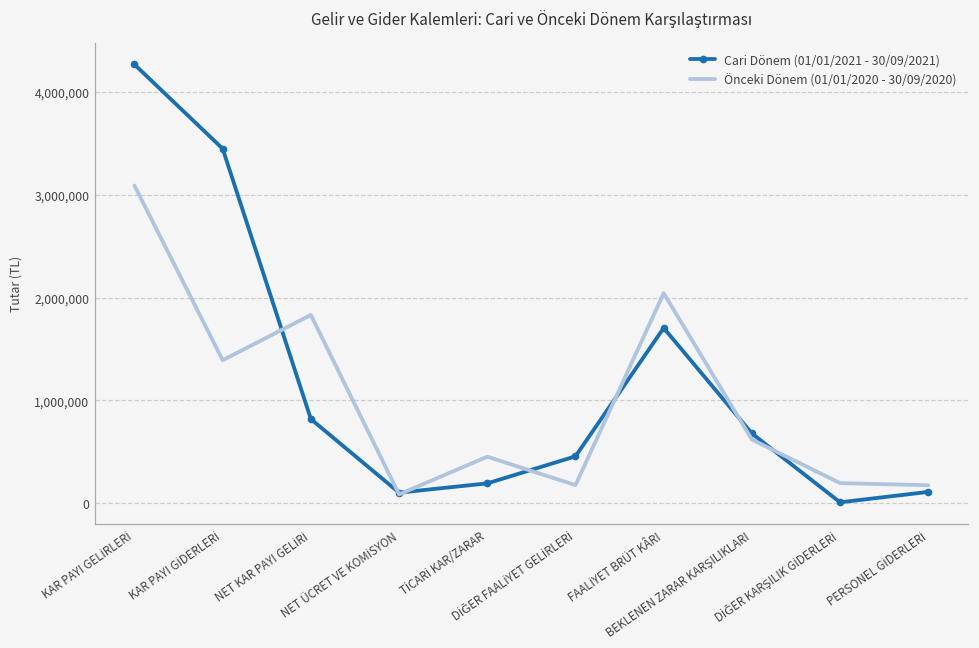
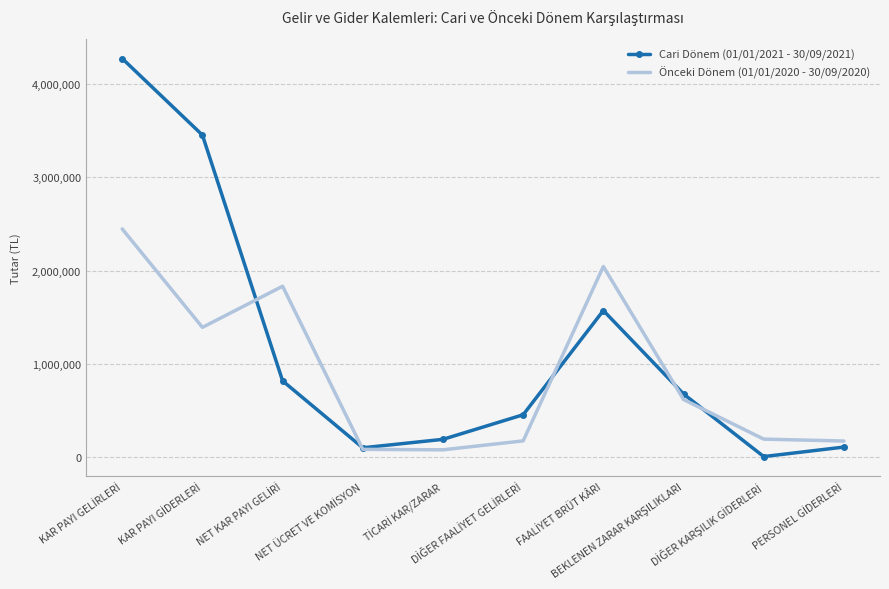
Önceki Dönem (01/01/2020 - 30/09/2020), KAR PAYI GELİRLERİ: 3,100,000 -> 2,400,000
Önceki Dönem (01/01/2020 - 30/09/2020), TİCARİ KAR/ZARAR: 500,000 -> 100,000
Cari Dönem (01/01/2021 - 30/09/2021), FAALİYET BRÜT KÂRI: 1,700,000 -> 1,600,000
